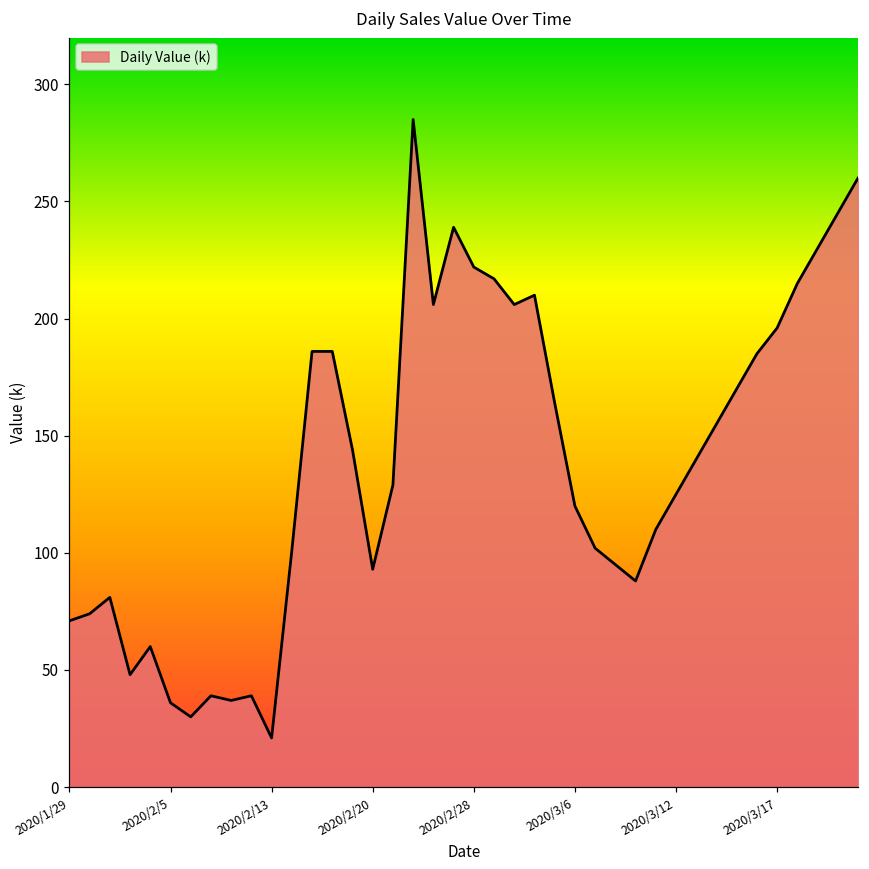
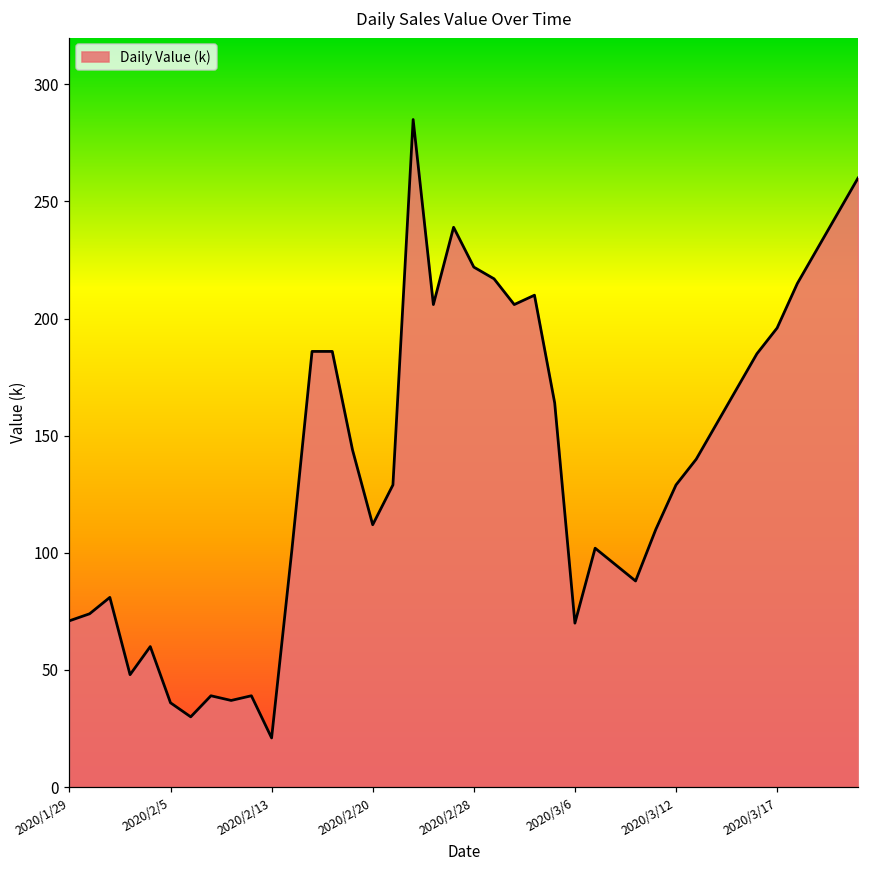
2020/2/20: 93 -> 112
2020/3/6: 120 -> 70
2020/3/12: 125 -> 129
